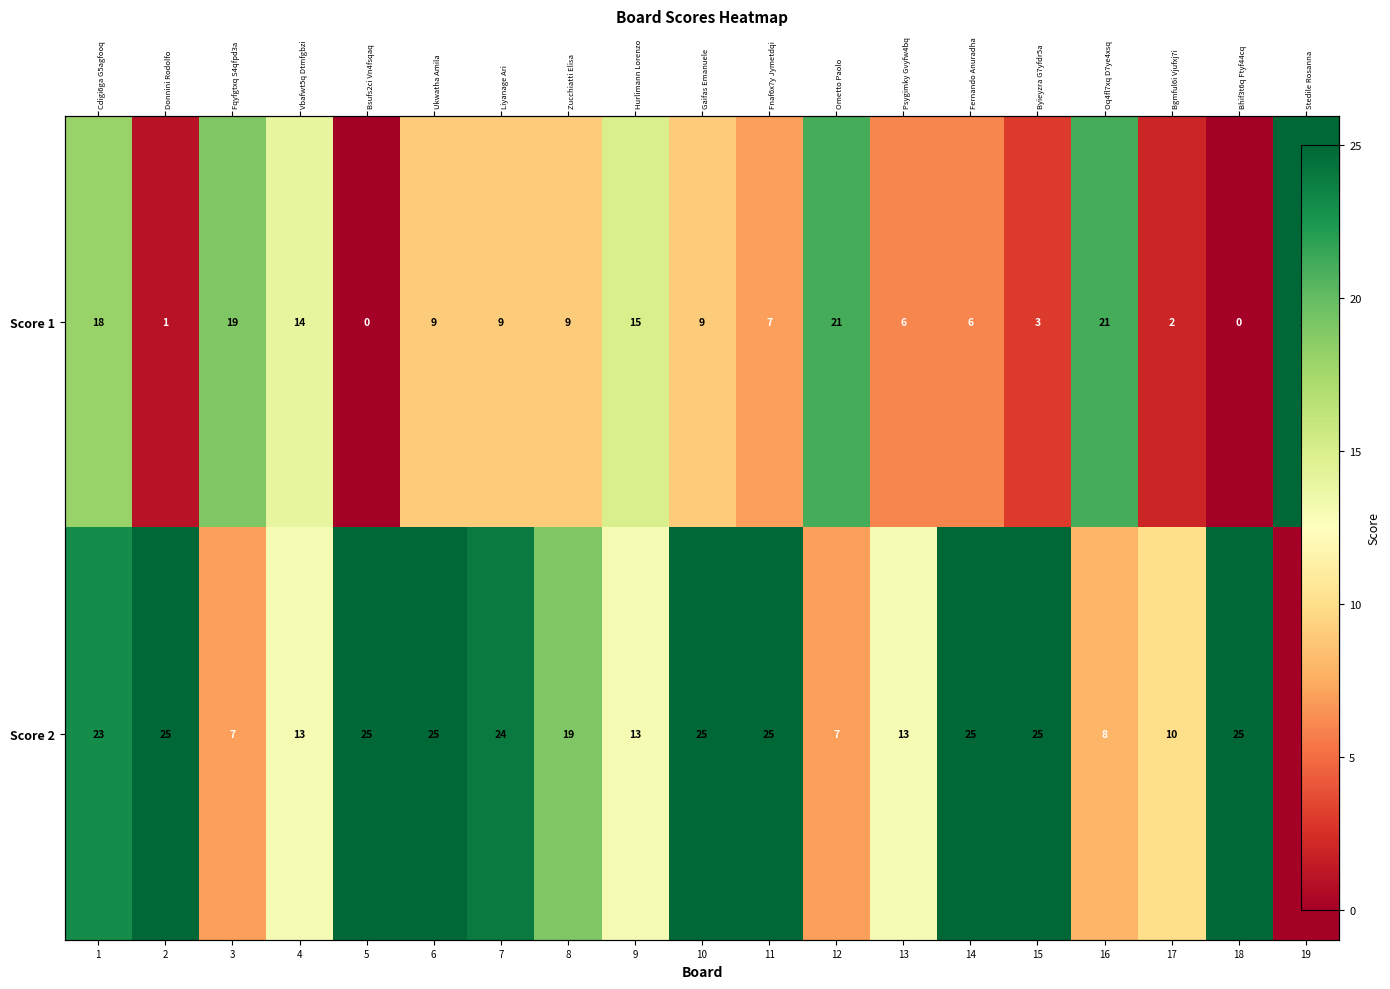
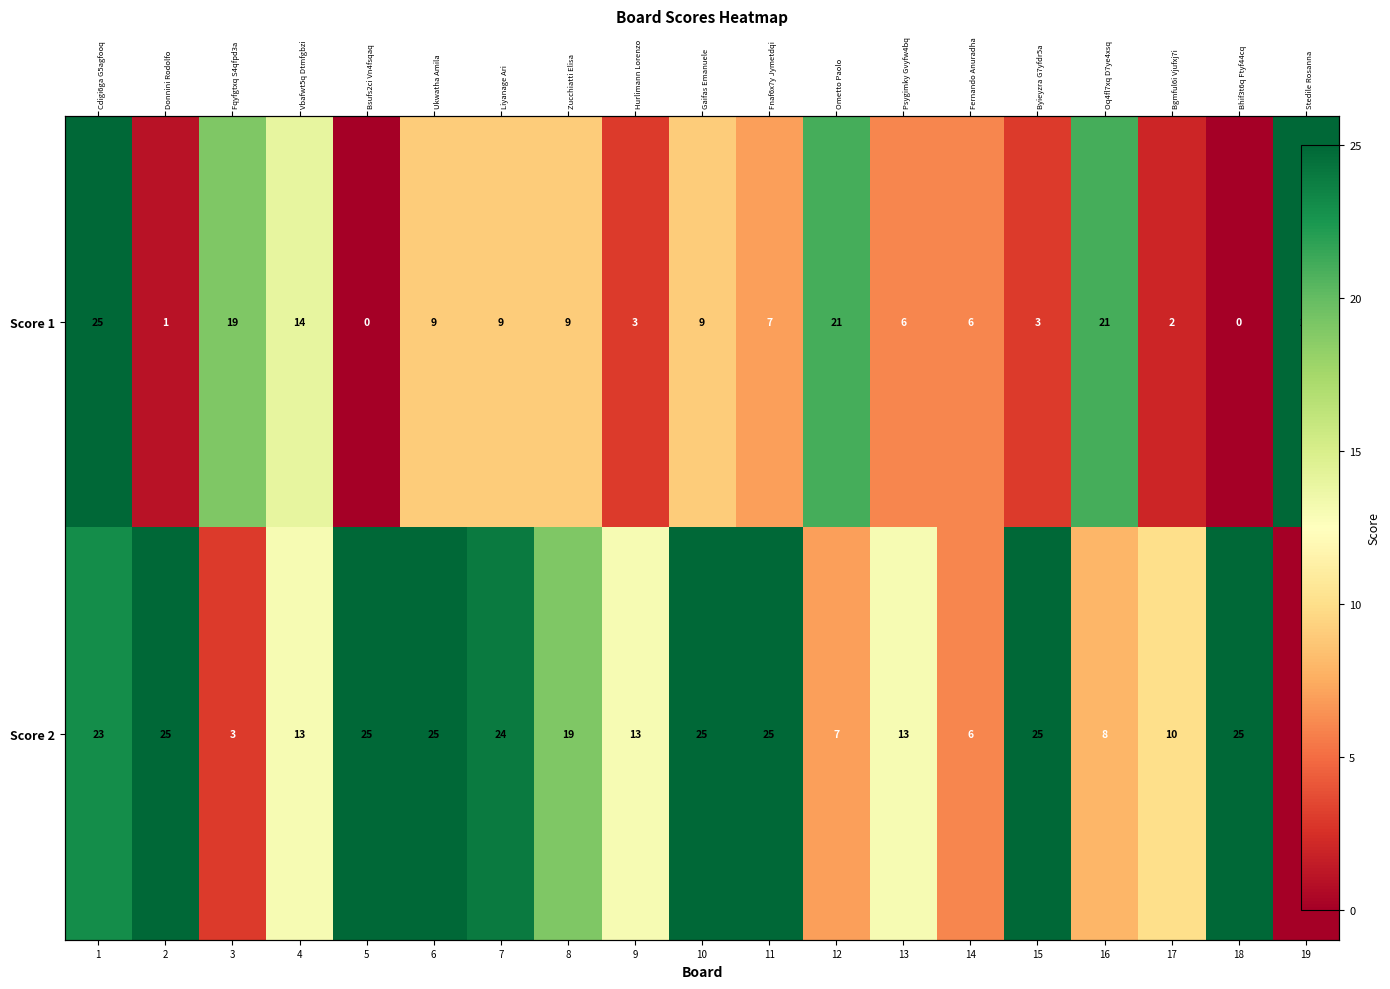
Score 1, 1: 18 -> 25
Score 1, 9: 15 -> 3
Score 2, 3: 7 -> 3
Score 2, 14: 25 -> 6
